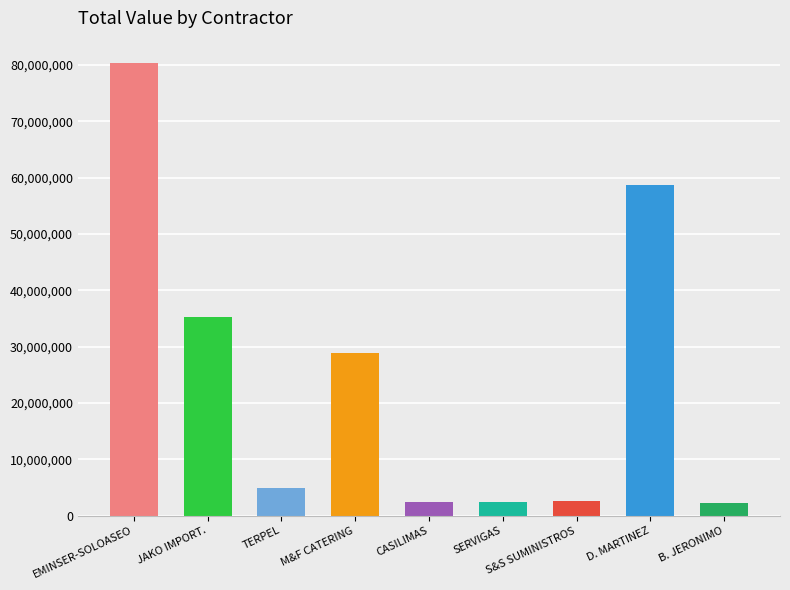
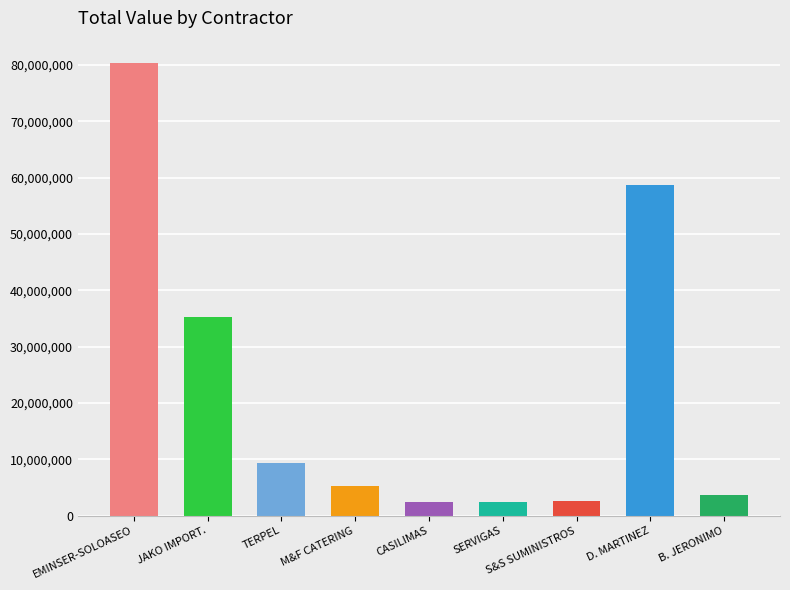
TERPEL: 5,000,000 -> 9,000,000
M&F CATERING: 29,000,000 -> 5,000,000
B. JERONIMO: 2,000,000 -> 4,000,000
